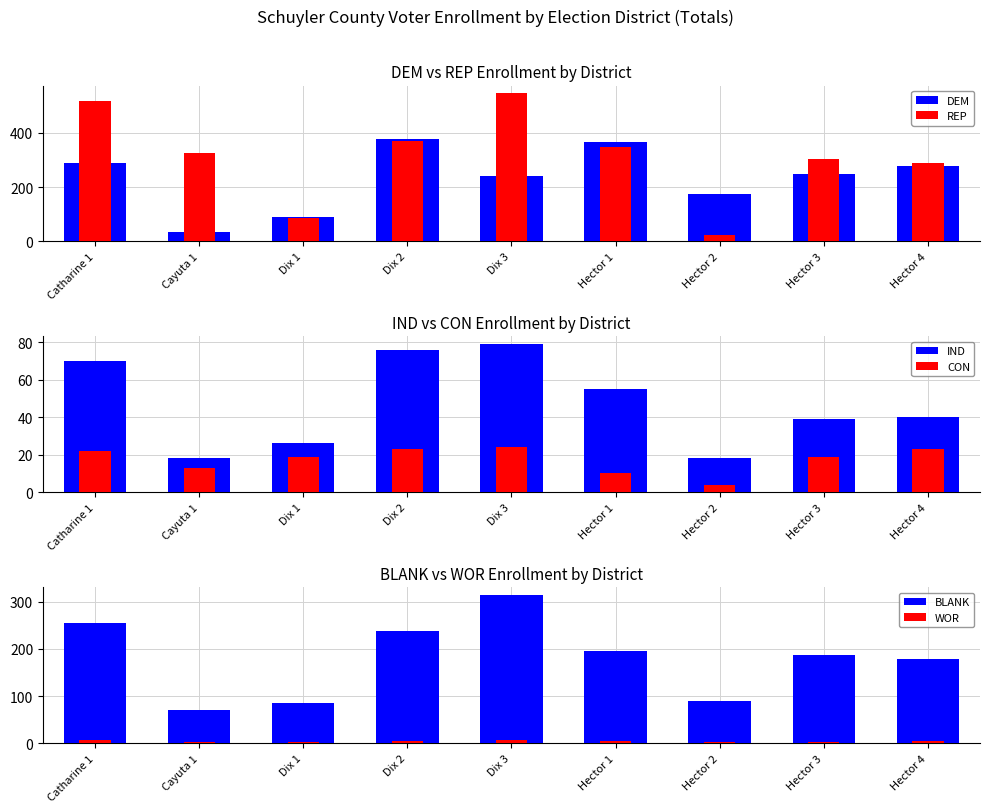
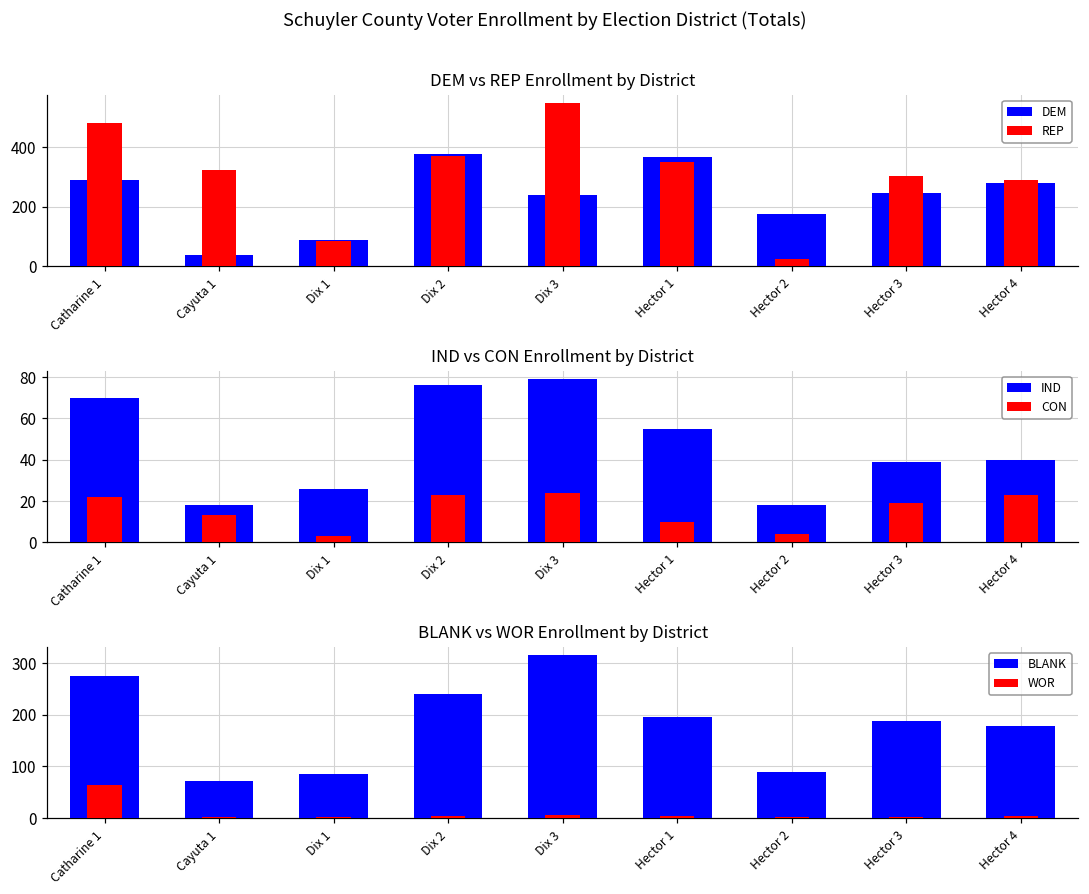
DEM vs REP Enrollment by District, REP, Catharine 1: 520 -> 480
IND vs CON Enrollment by District, CON, Dix 1: 19 -> 3
BLANK vs WOR Enrollment by District, BLANK, Catharine 1: 260 -> 270
BLANK vs WOR Enrollment by District, WOR, Catharine 1: 10 -> 60
